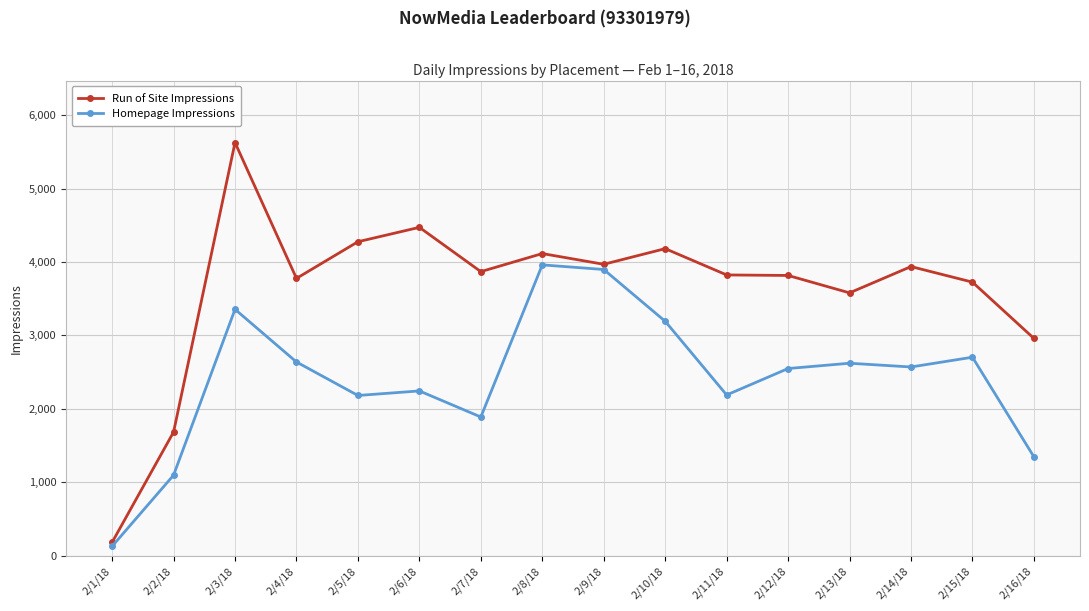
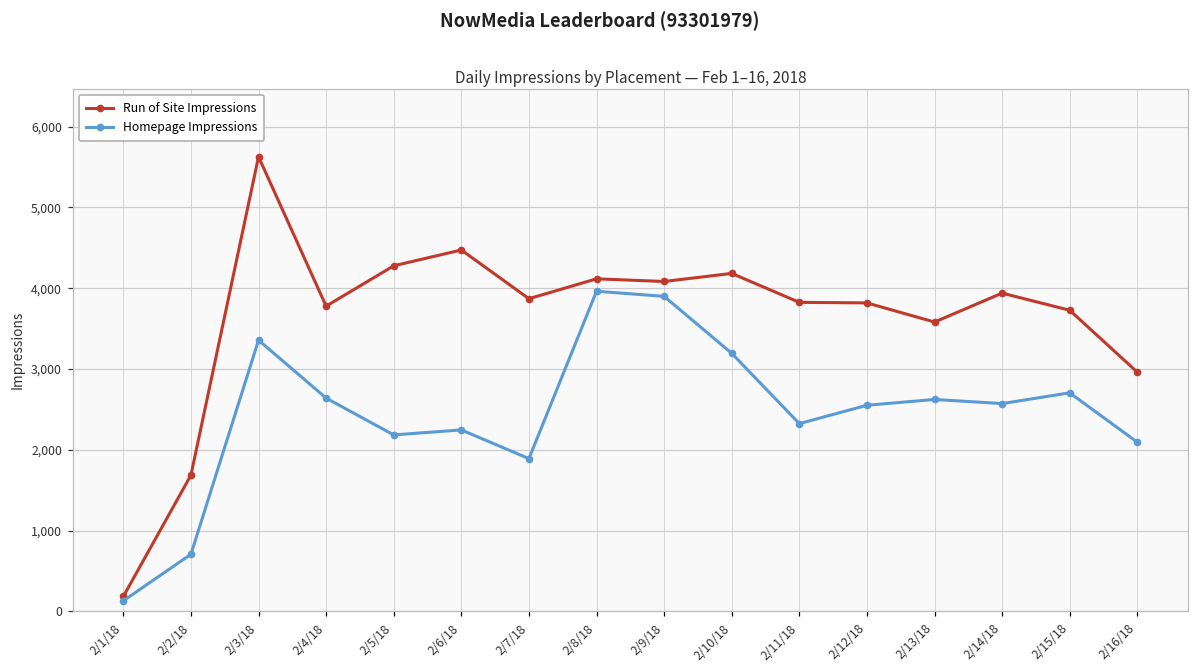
Homepage Impressions, 2/2/18: 1,100 -> 700
Run of Site Impressions, 2/9/18: 4,000 -> 4,100
Homepage Impressions, 2/11/18: 2,200 -> 2,300
Homepage Impressions, 2/16/18: 1,300 -> 2,100
